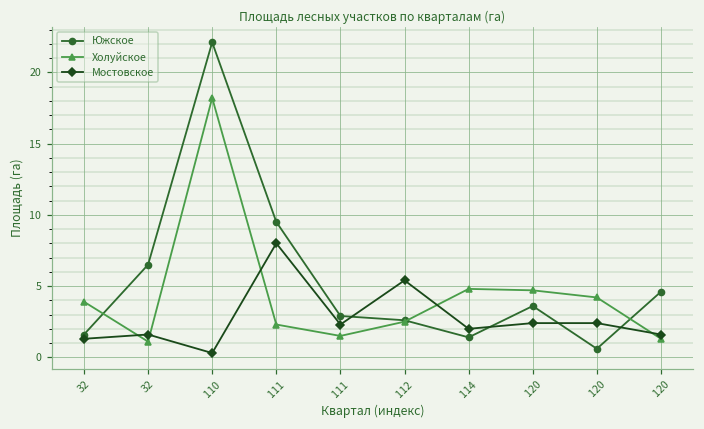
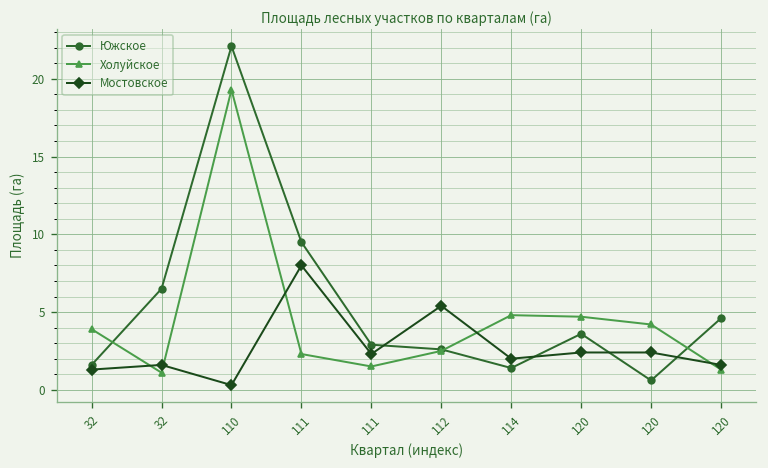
Холуйское, 110: 18.2 -> 19.3
